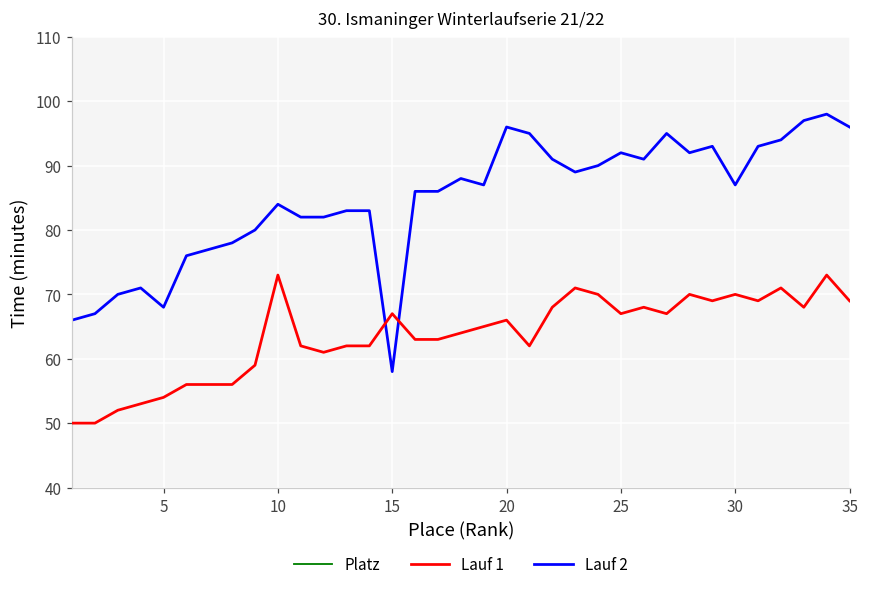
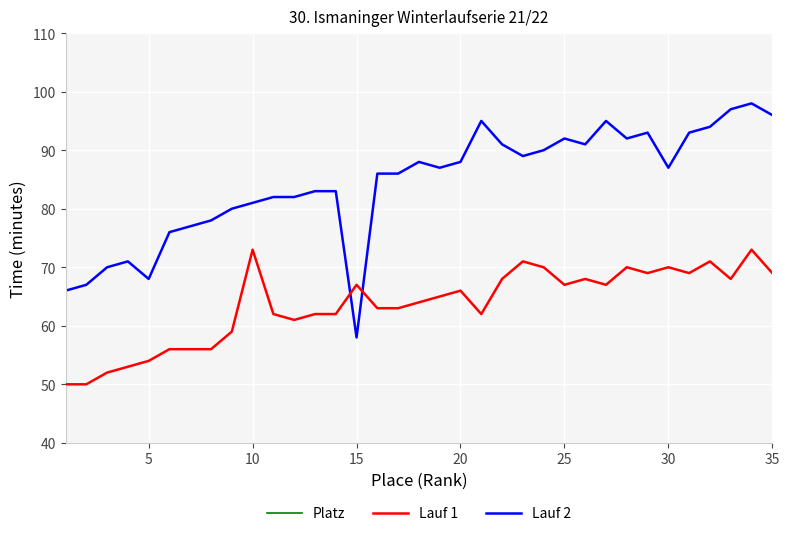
Lauf 2, 10: 84 -> 81
Lauf 2, 20: 96 -> 88
